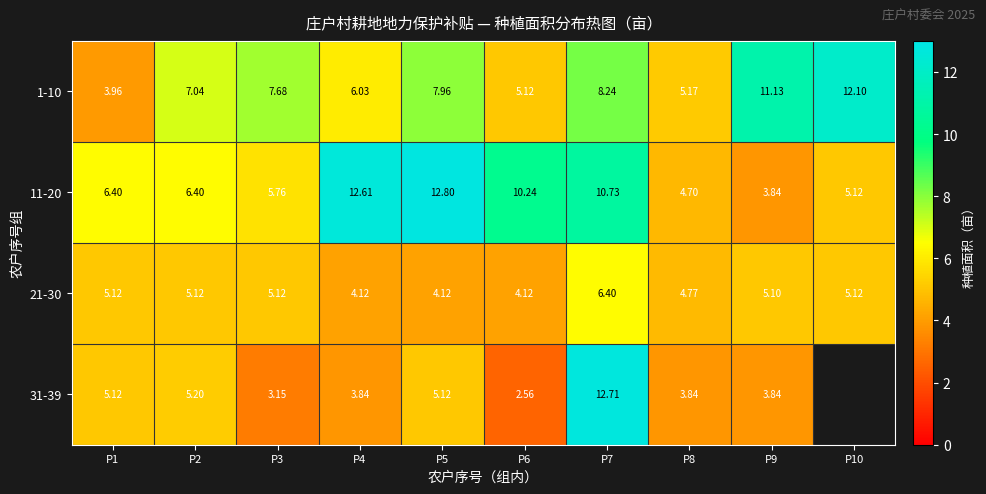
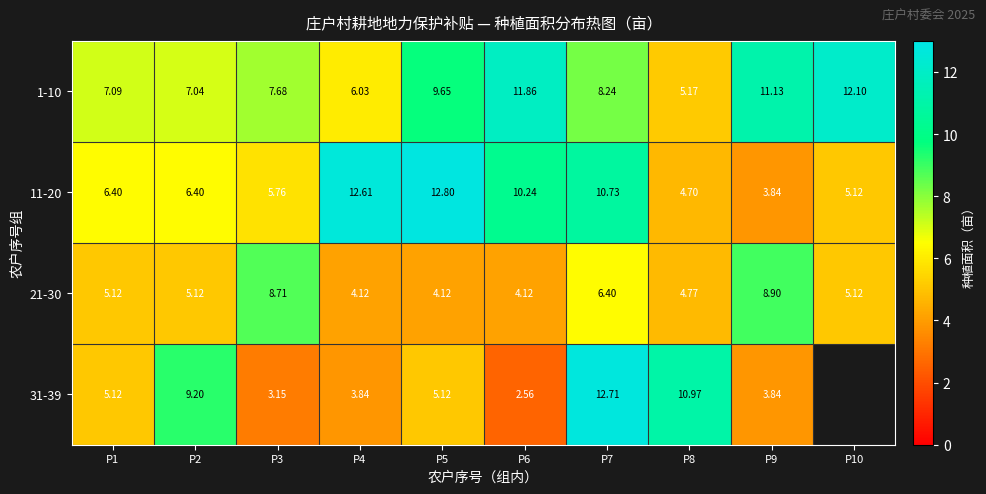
1-10, P1: 3.96 -> 7.09
1-10, P5: 7.96 -> 9.65
1-10, P6: 5.12 -> 11.86
21-30, P3: 5.12 -> 8.71
21-30, P9: 5.10 -> 8.90
31-39, P2: 5.20 -> 9.20
31-39, P8: 3.84 -> 10.97
